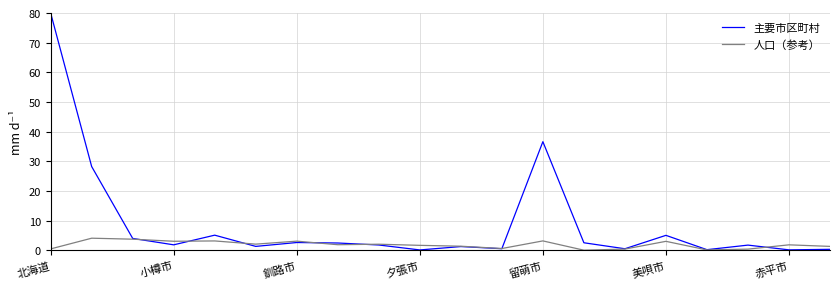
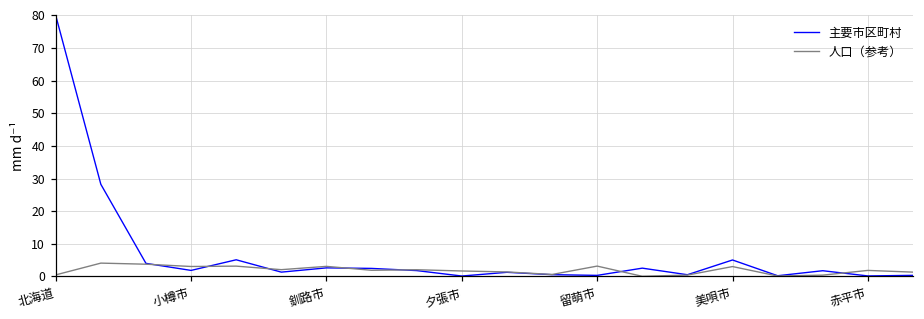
主要市区町村, 留萌市: 37 -> 0
